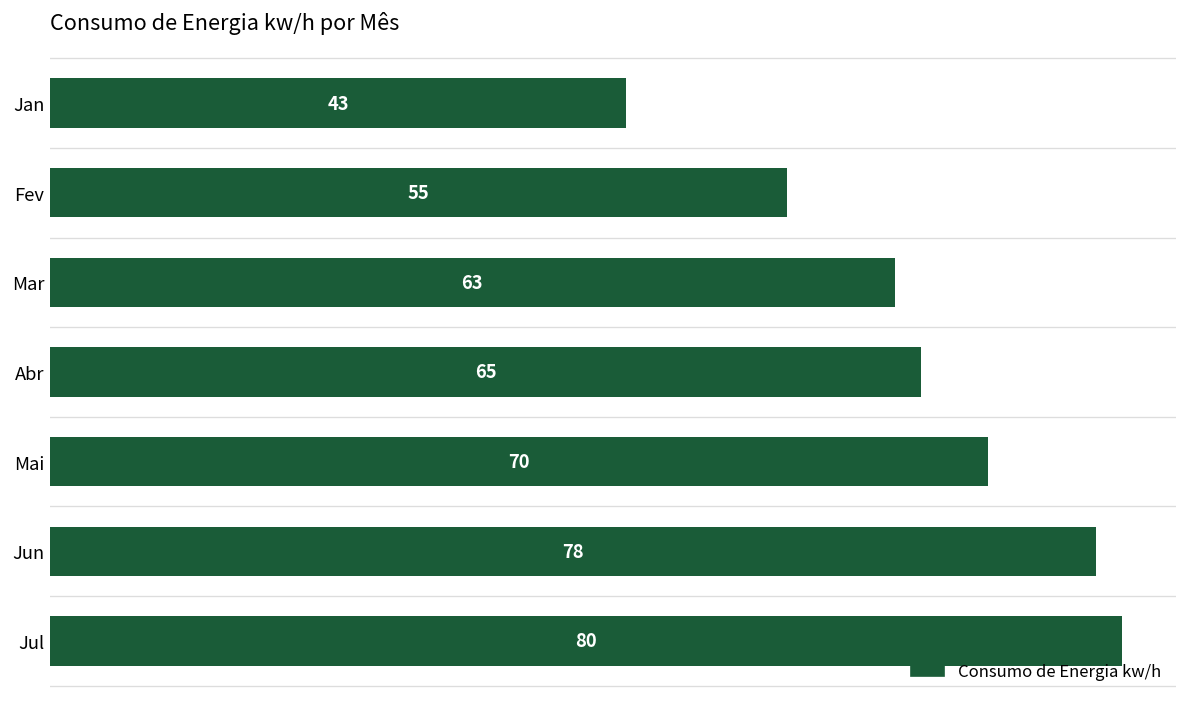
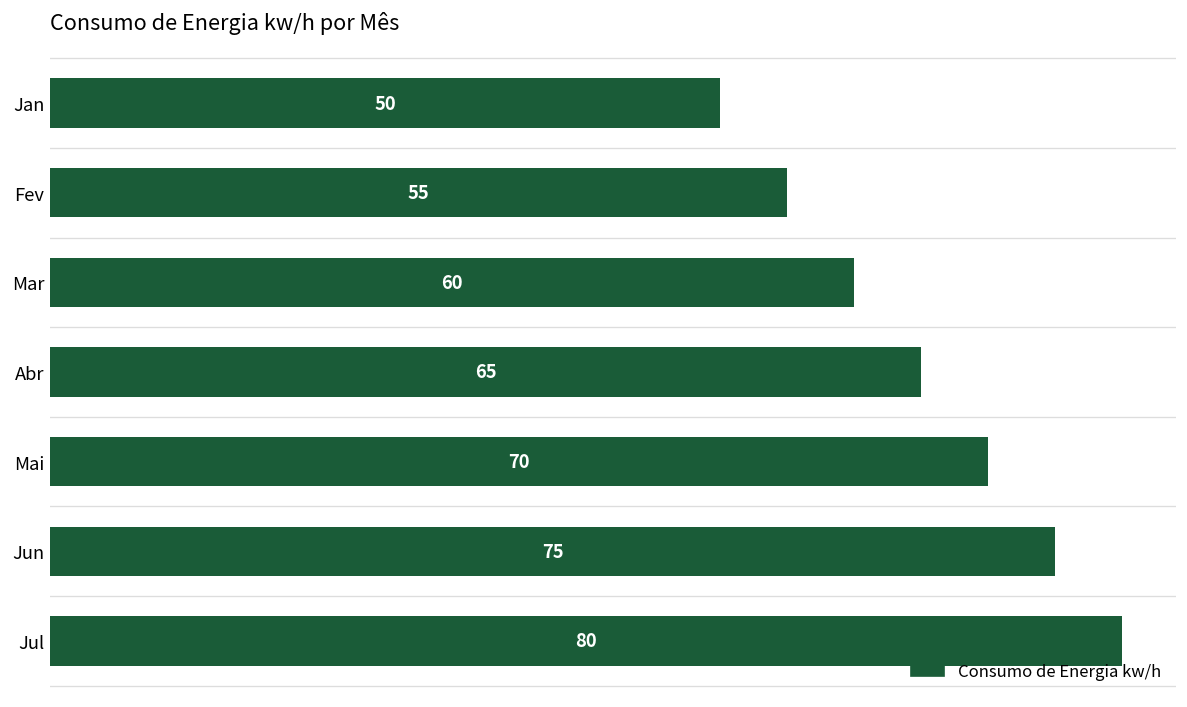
Jan: 43 -> 50
Mar: 63 -> 60
Jun: 78 -> 75
